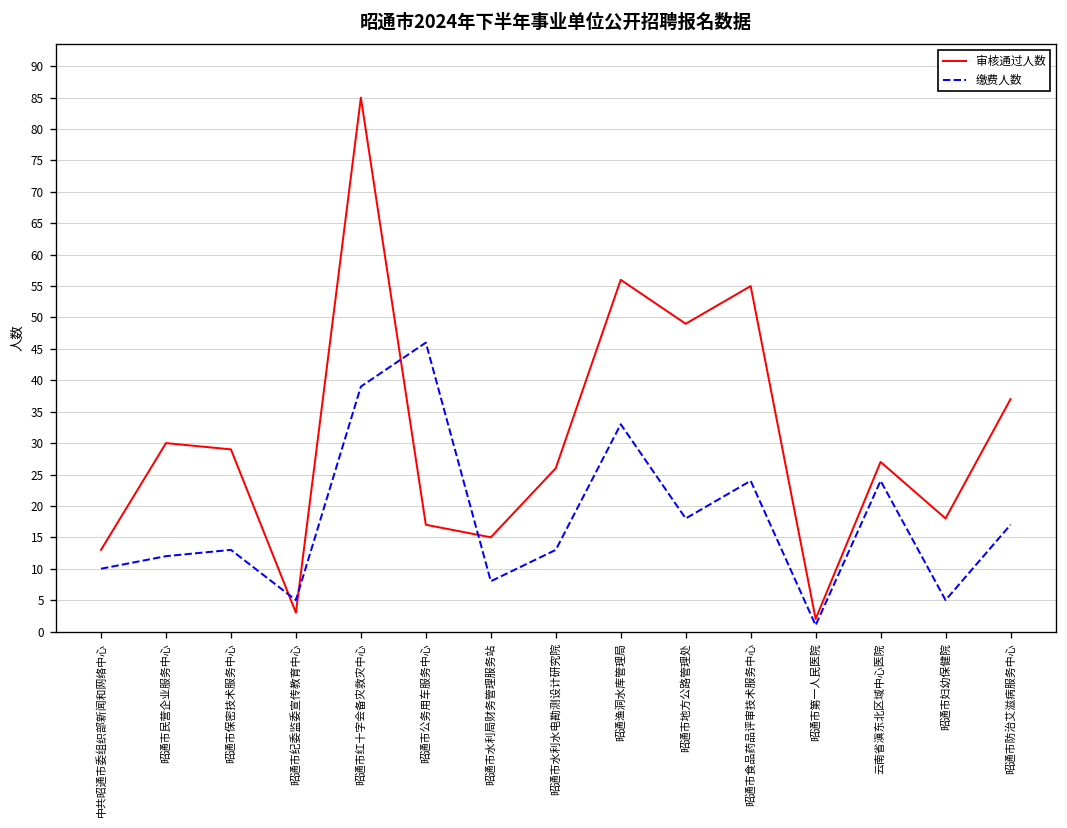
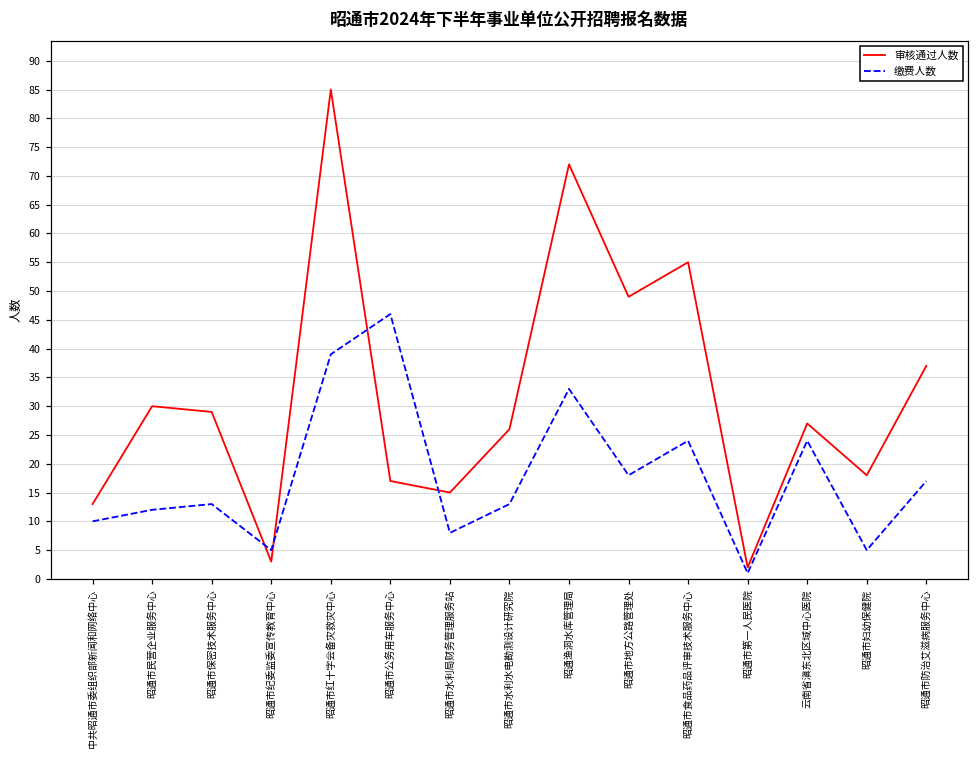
审核通过人数, 昭通渔洞水库管理局: 56 -> 72
